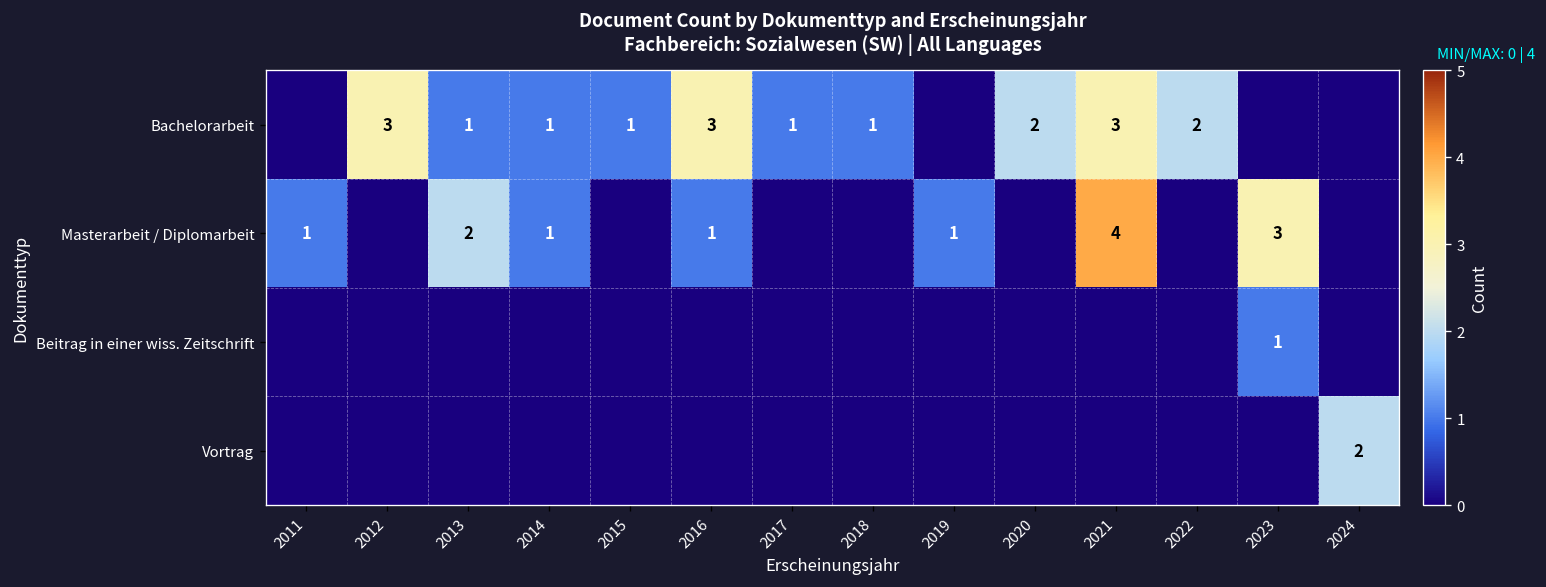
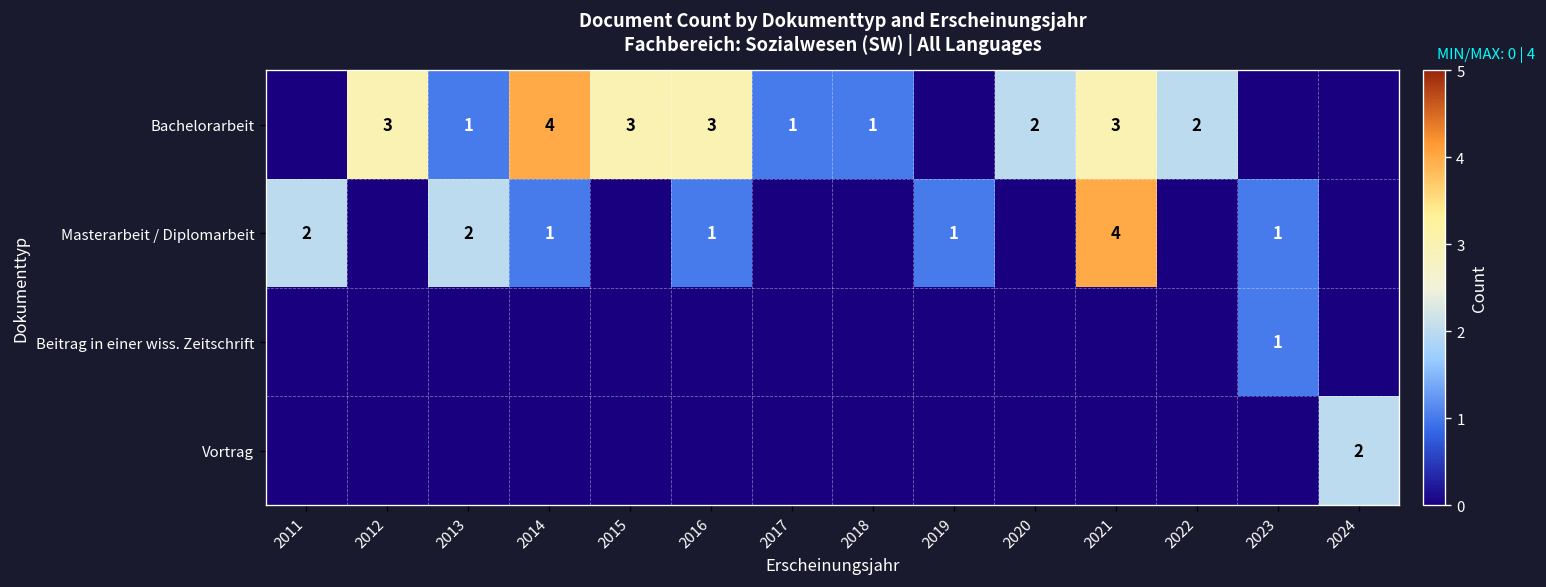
Bachelorarbeit, 2014: 1 -> 4
Bachelorarbeit, 2015: 1 -> 3
Masterarbeit / Diplomarbeit, 2011: 1 -> 2
Masterarbeit / Diplomarbeit, 2023: 3 -> 1
